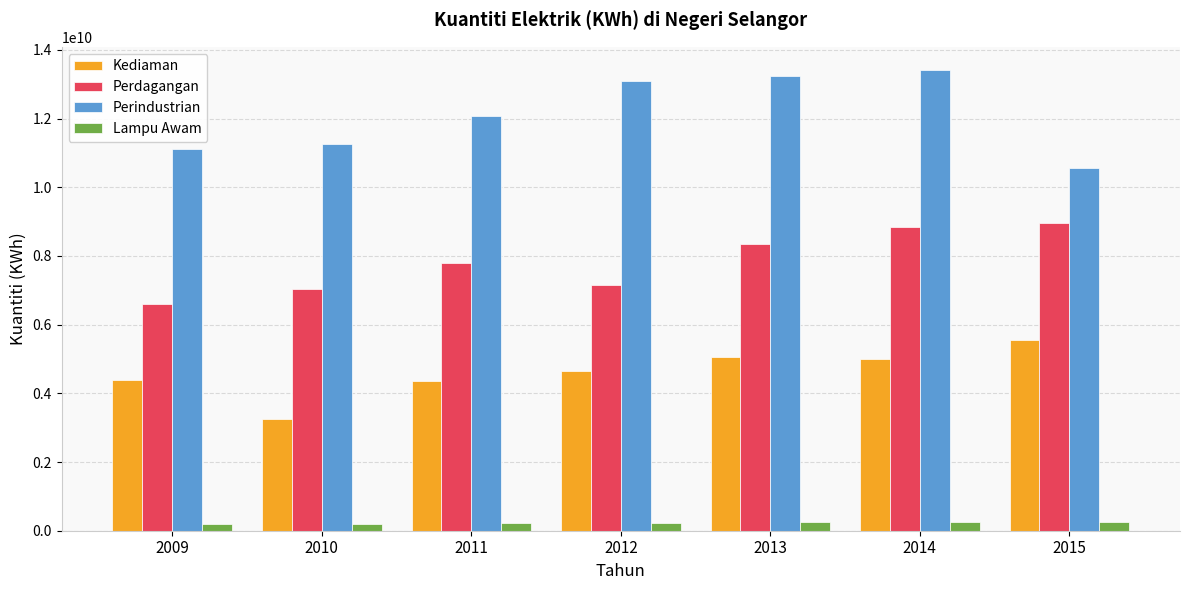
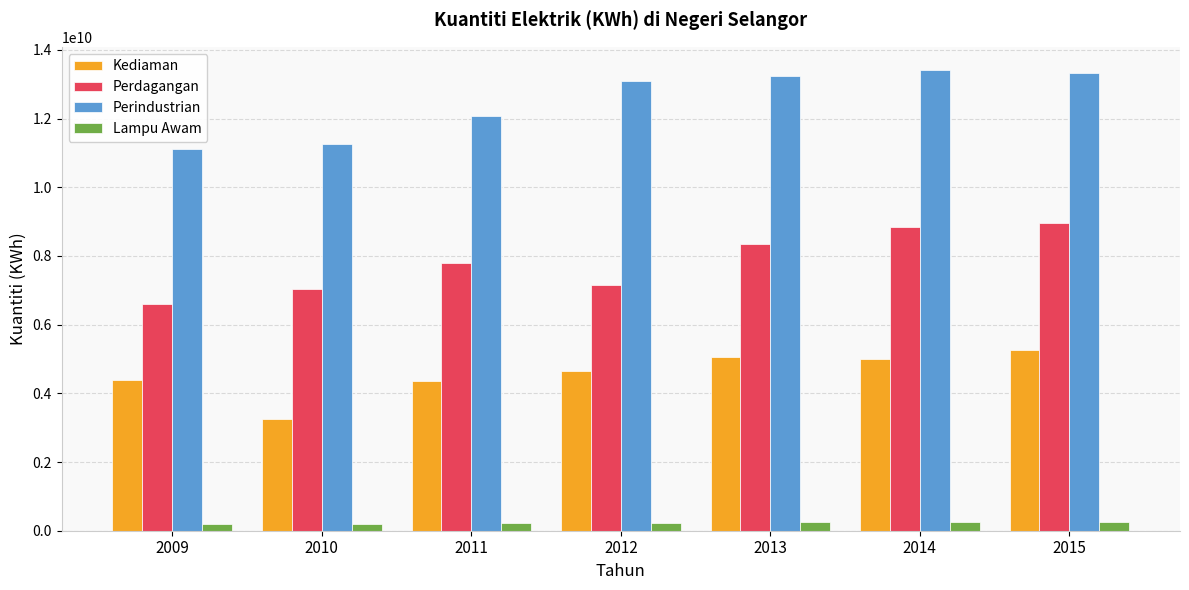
Kediaman, 2015: 5600000000 -> 5300000000
Perindustrian, 2015: 10500000000 -> 13300000000
